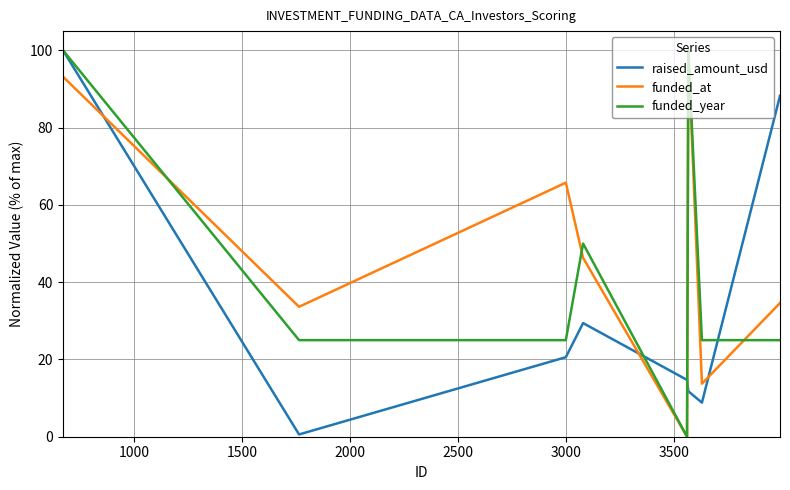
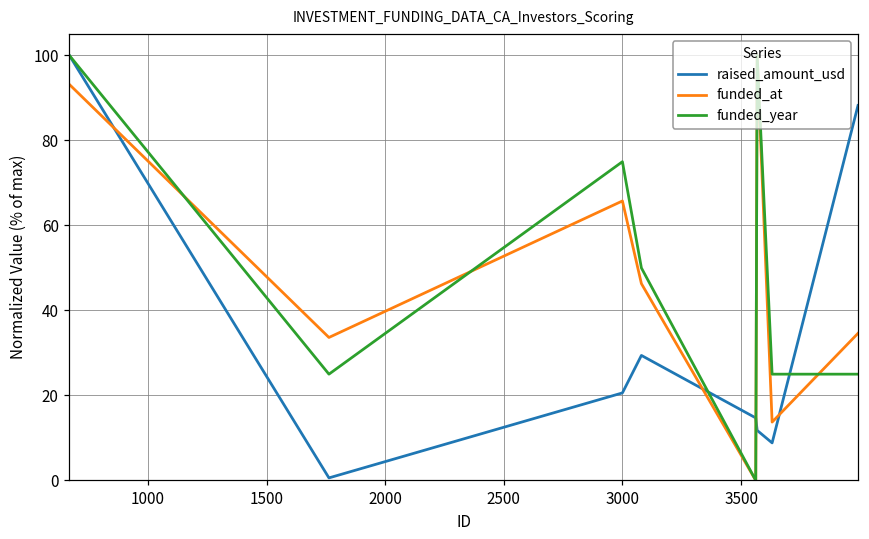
funded_year, 3000: 25 -> 75
